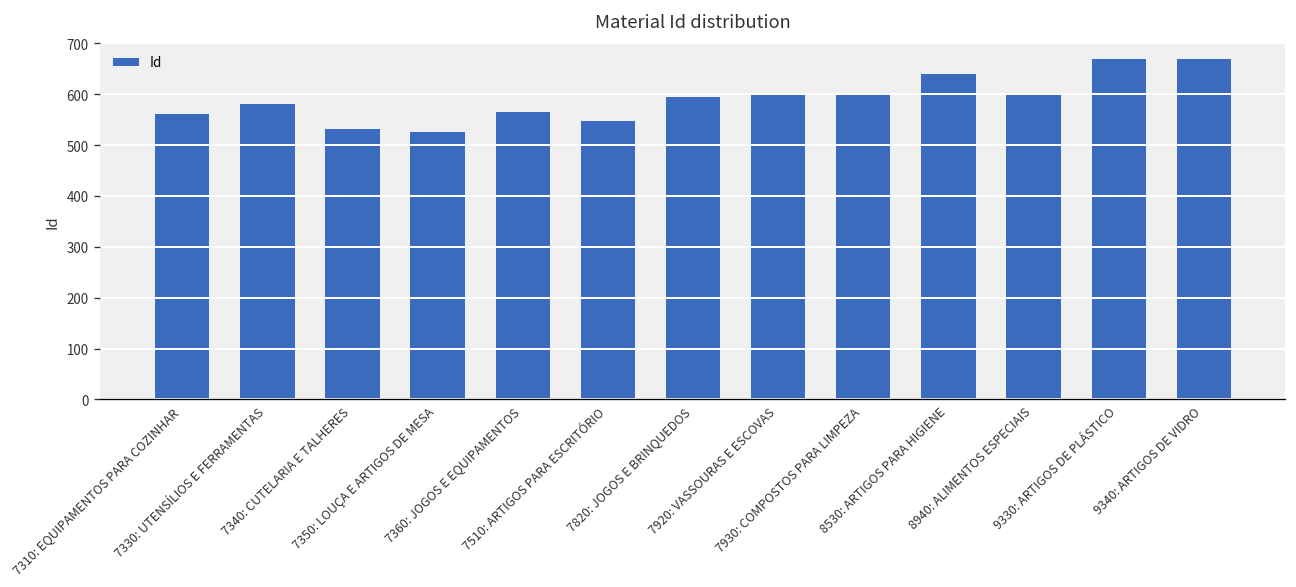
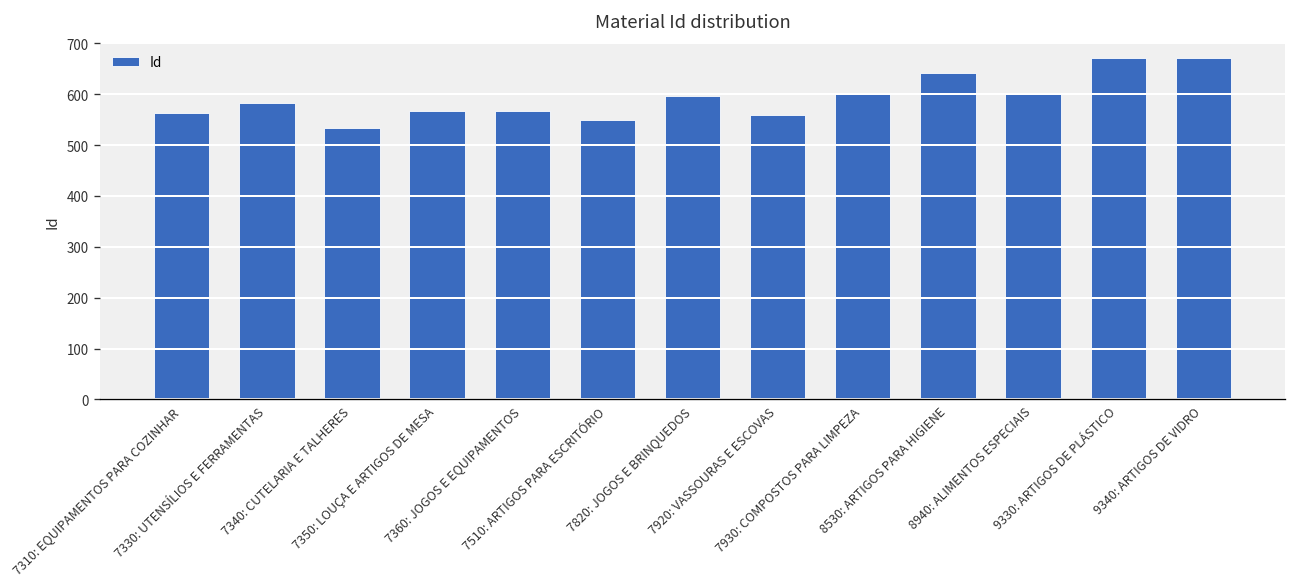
7350: LOUÇA E ARTIGOS DE MESA: 530 -> 570
7920: VASSOURAS E ESCOVAS: 600 -> 560
